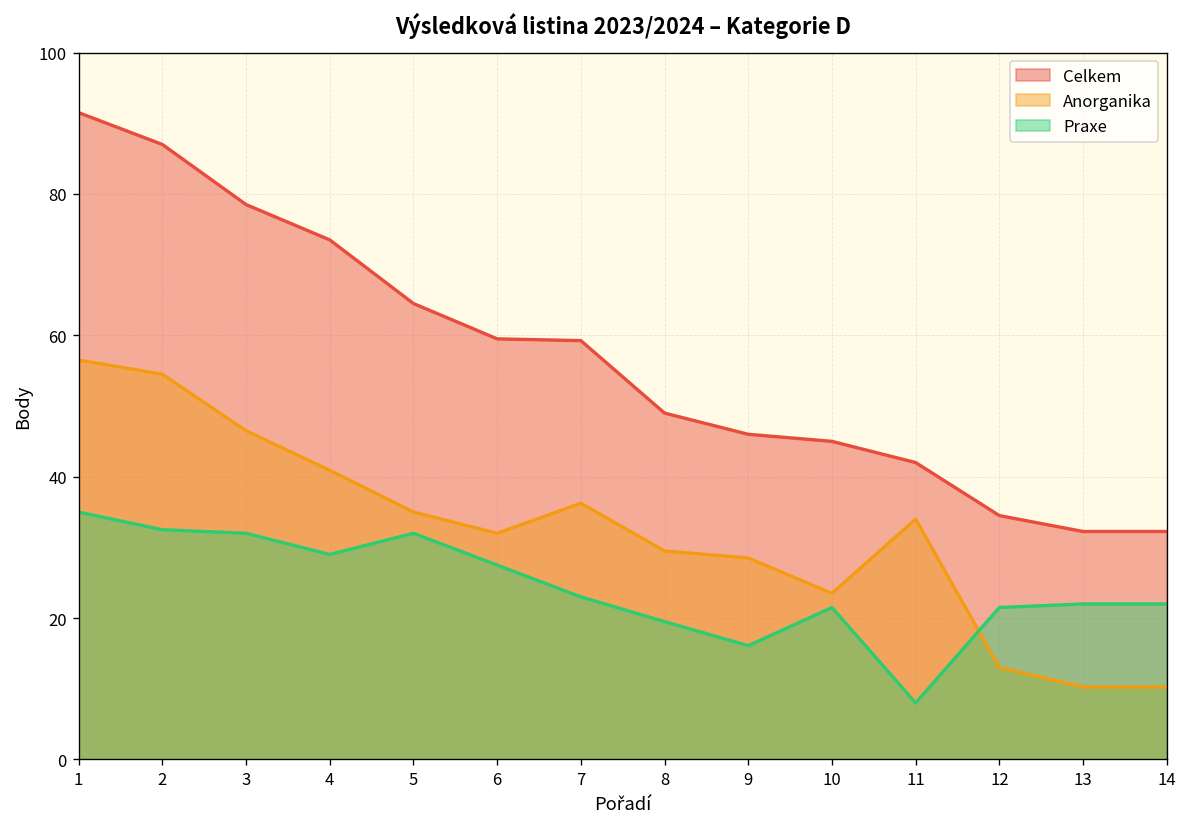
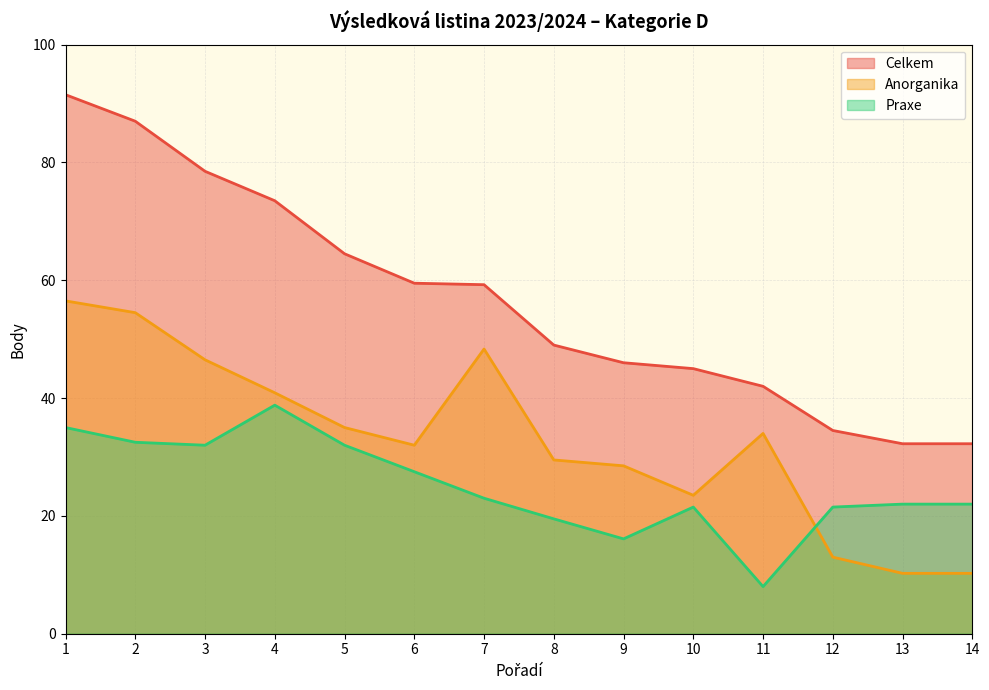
Praxe, 4: 29 -> 39
Anorganika, 7: 36 -> 48
